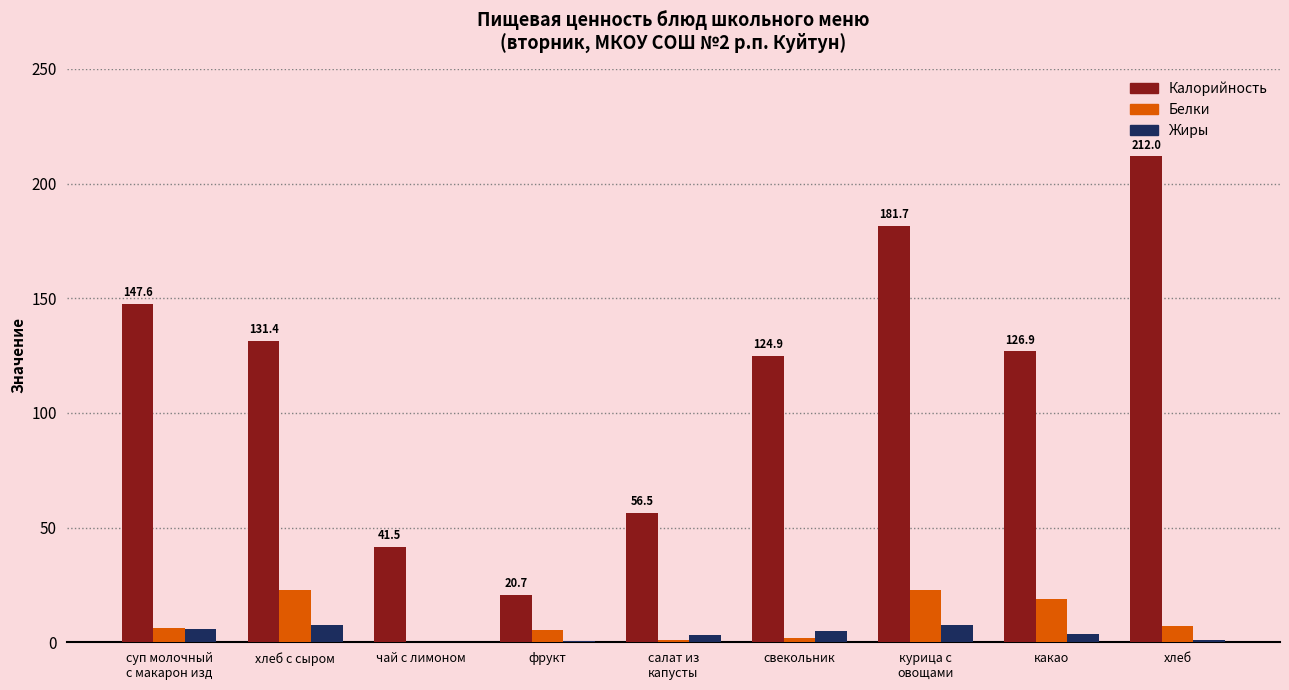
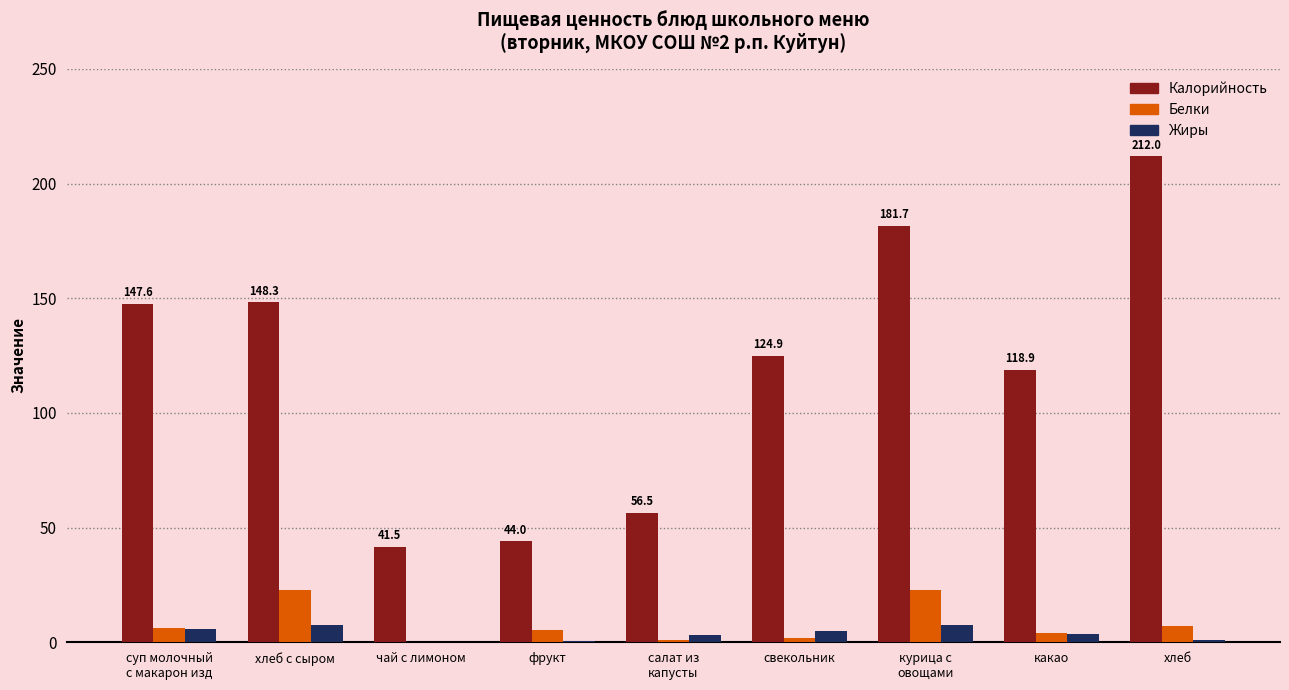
Калорийность, хлеб с сыром: 131.4 -> 148.3
Калорийность, фрукт: 20.7 -> 44.0
Калорийность, какао: 126.9 -> 118.9
Белки, какао: 19 -> 4
